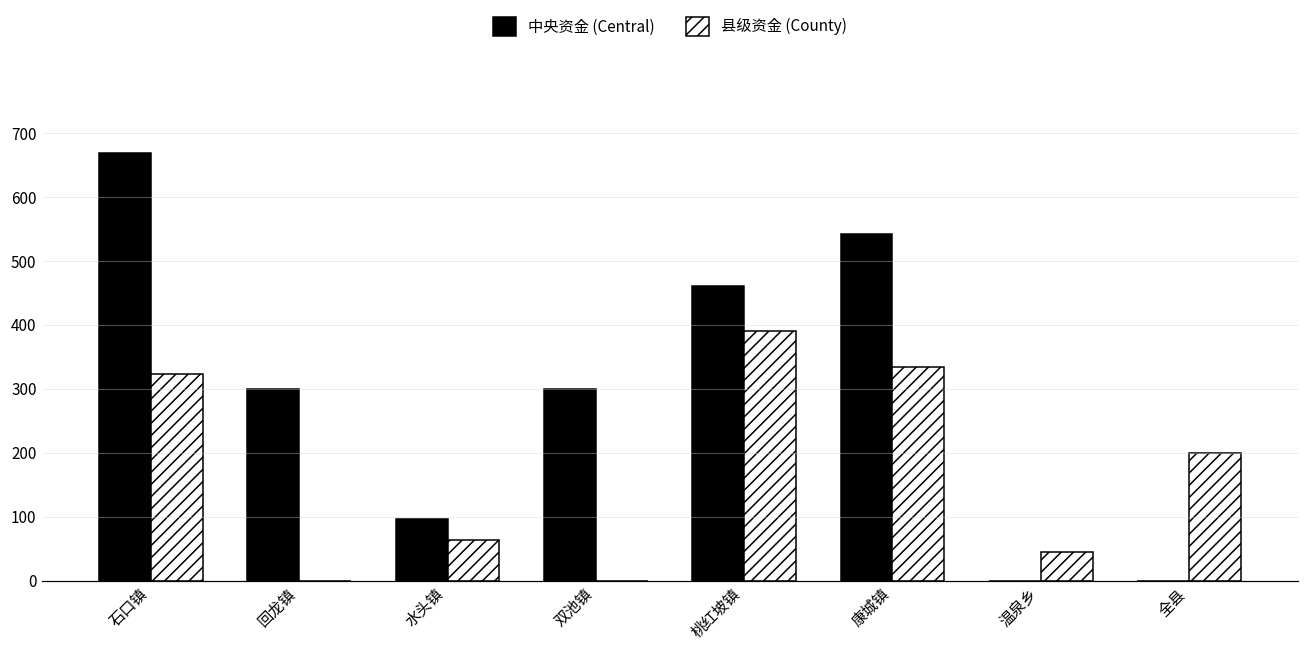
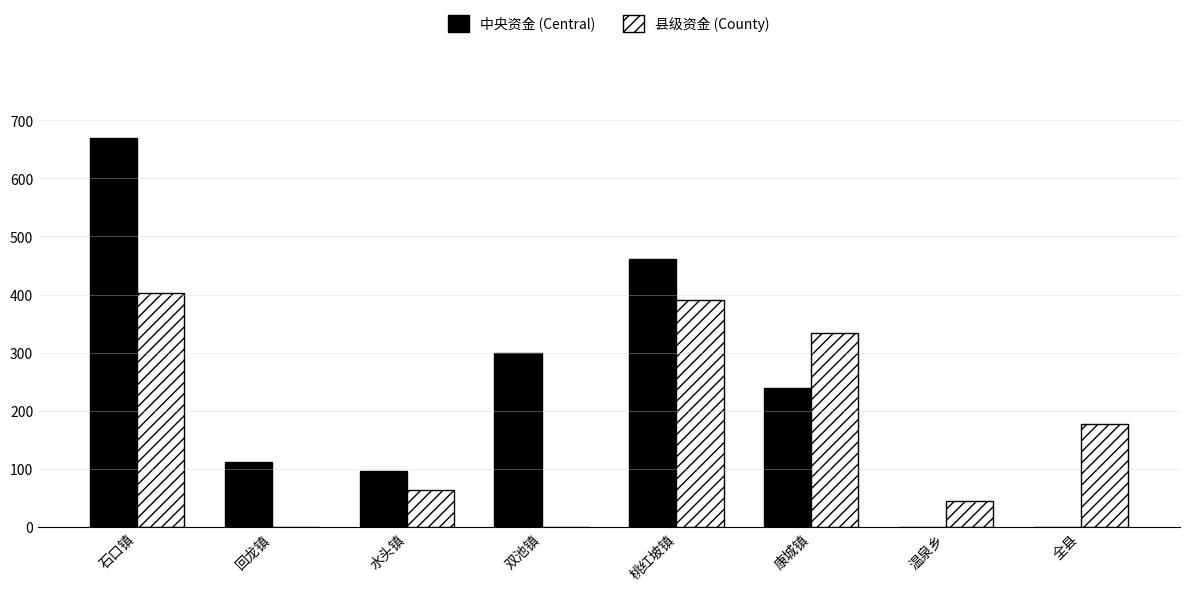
县级资金 (County), 石口镇: 320 -> 400
中央资金 (Central), 回龙镇: 300 -> 110
中央资金 (Central), 康城镇: 540 -> 240
县级资金 (County), 全县: 200 -> 180
